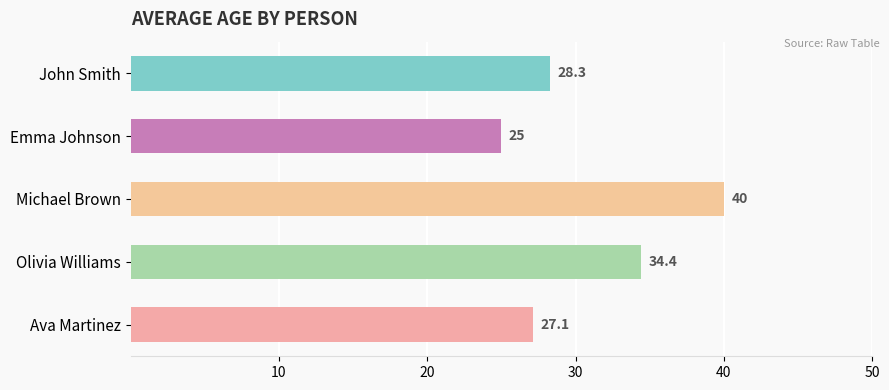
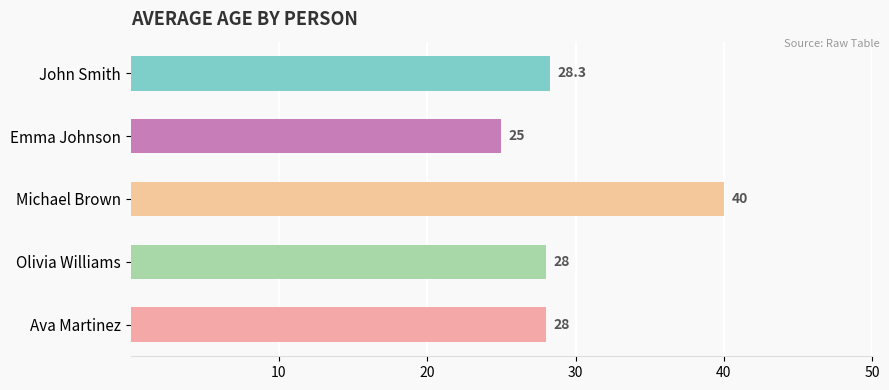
Olivia Williams: 34.4 -> 28
Ava Martinez: 27.1 -> 28
